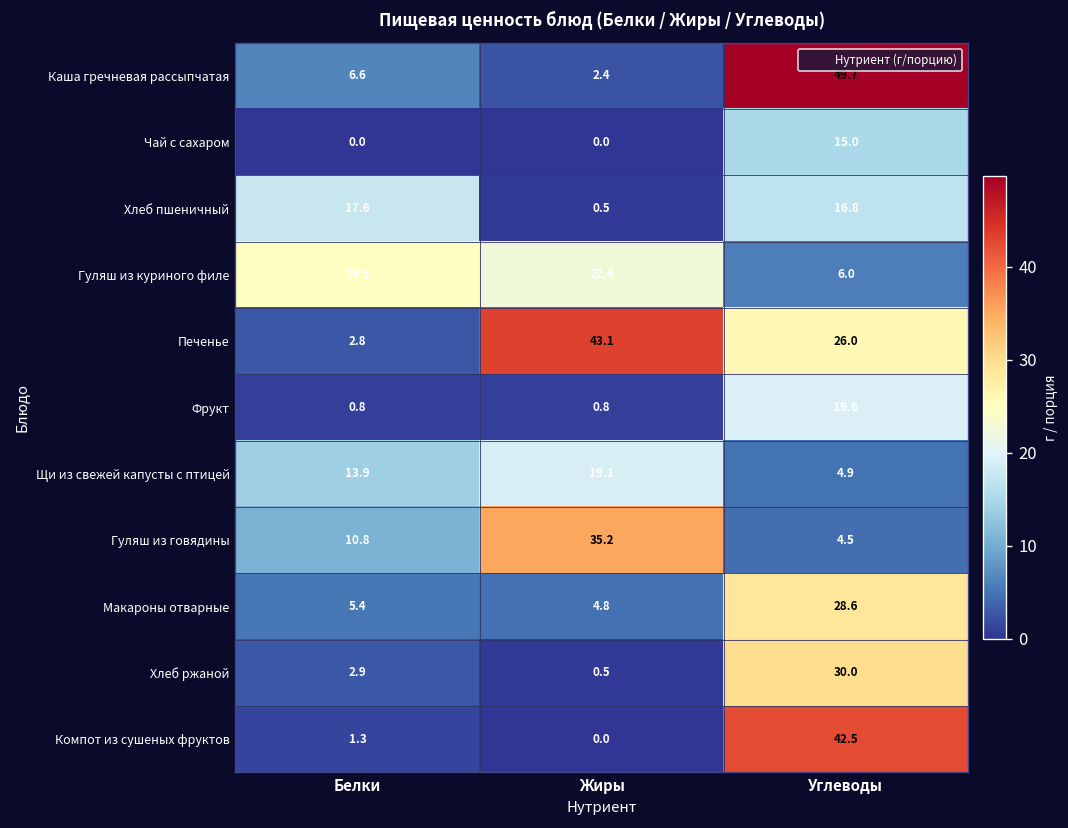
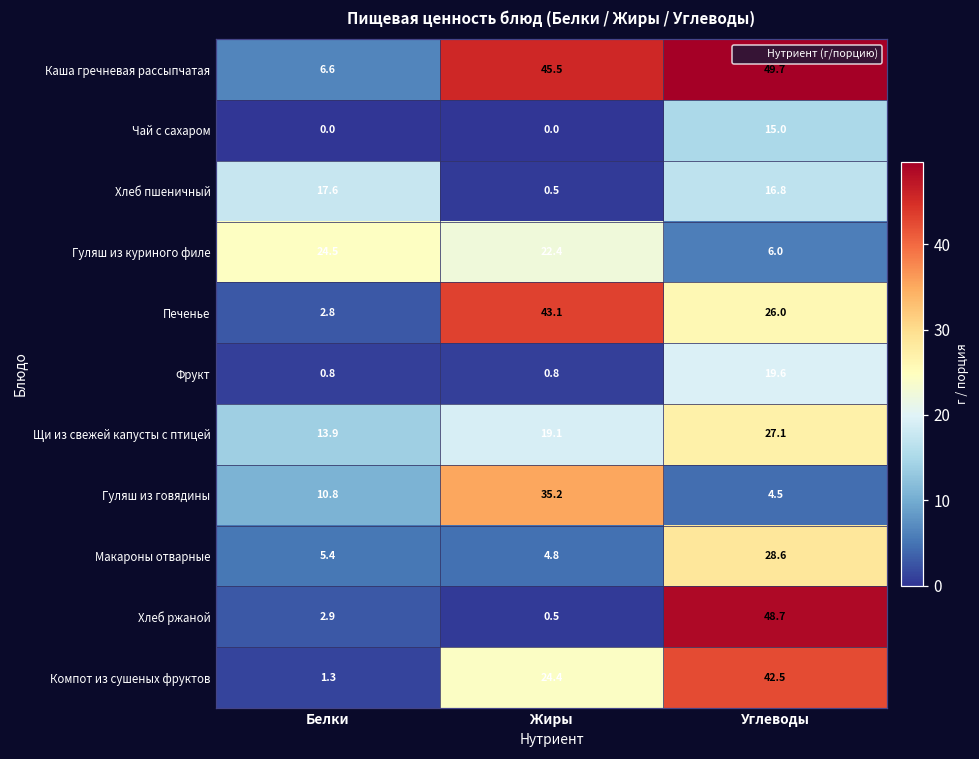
Каша гречневая рассыпчатая, Жиры: 2.4 -> 45.5
Щи из свежей капусты с птицей, Углеводы: 4.9 -> 27.1
Хлеб ржаной, Углеводы: 30.0 -> 48.7
Компот из сушеных фруктов, Жиры: 0.0 -> 24.4
